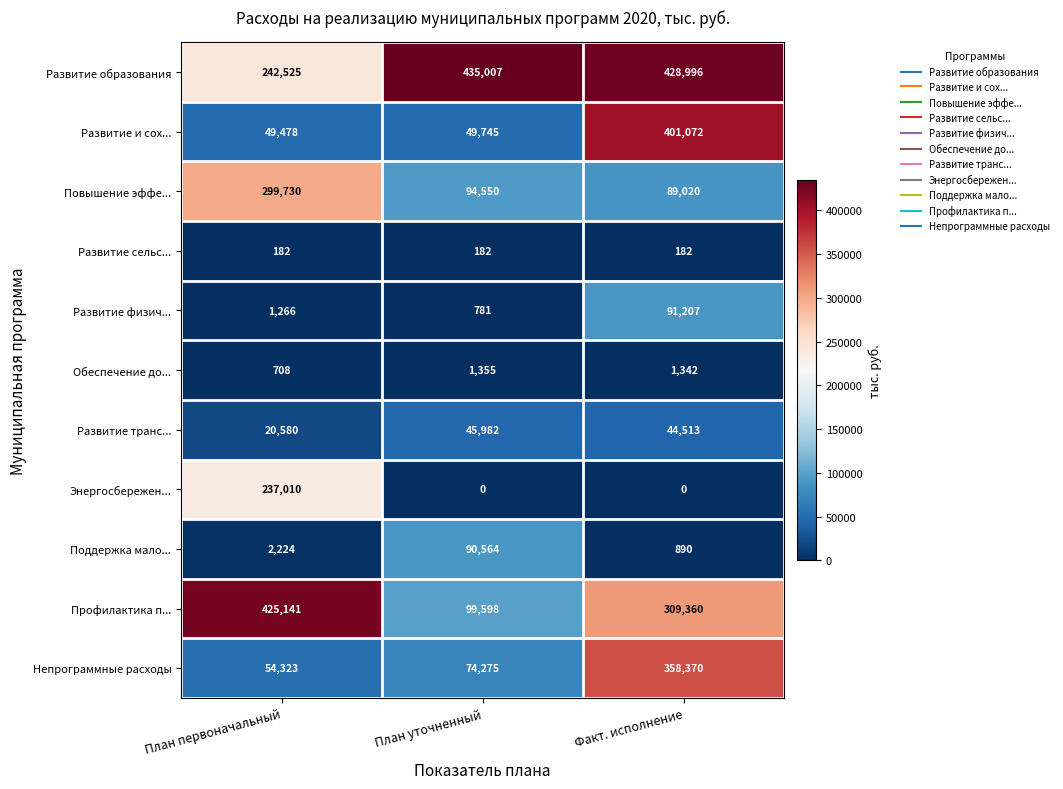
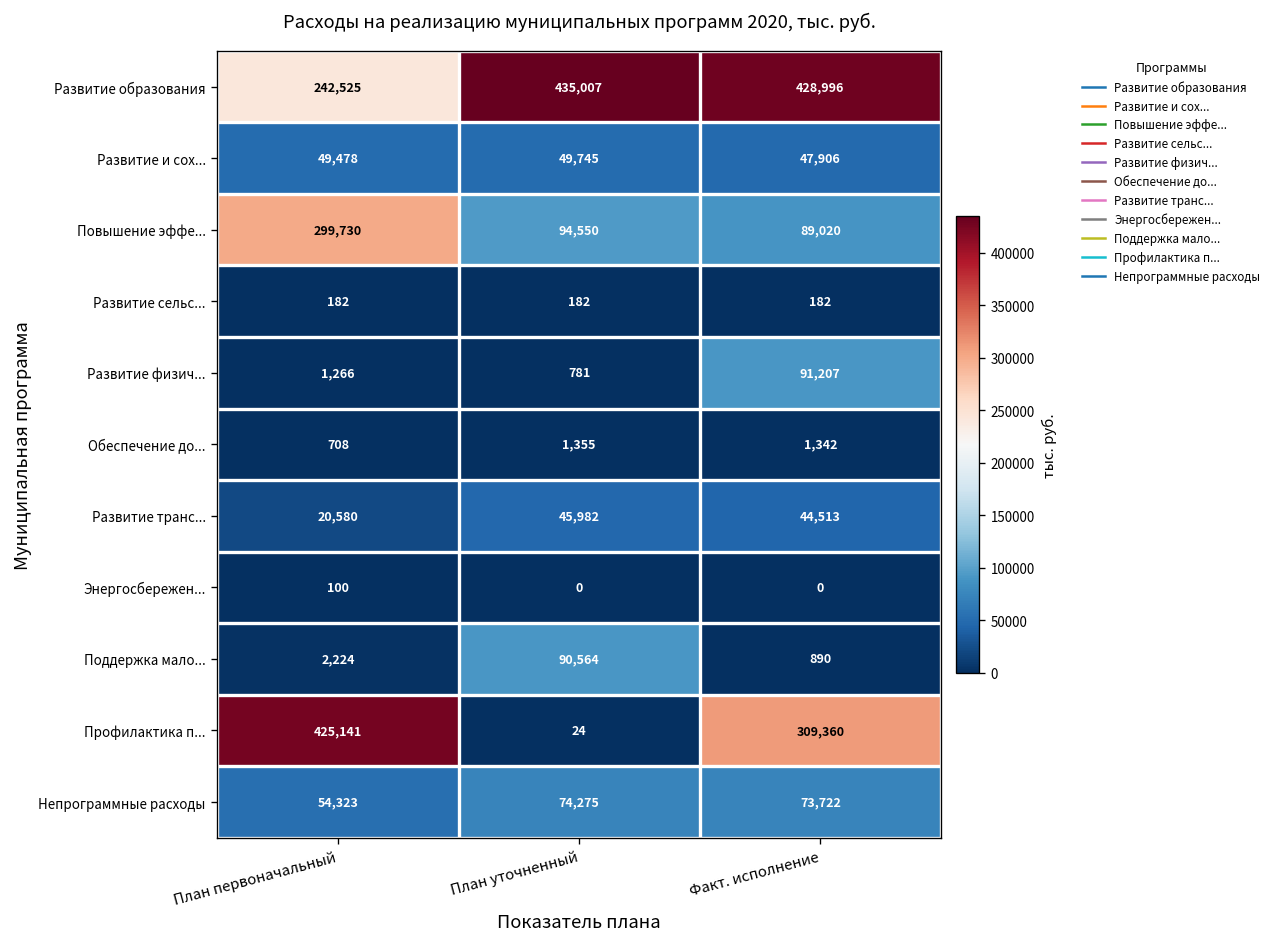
Развитие и сох..., Факт. исполнение: 401,072 -> 47,906
Энергосбережен..., План первоначальный: 237,010 -> 100
Профилактика п..., План уточненный: 99,598 -> 24
Непрограммные расходы, Факт. исполнение: 358,370 -> 73,722
